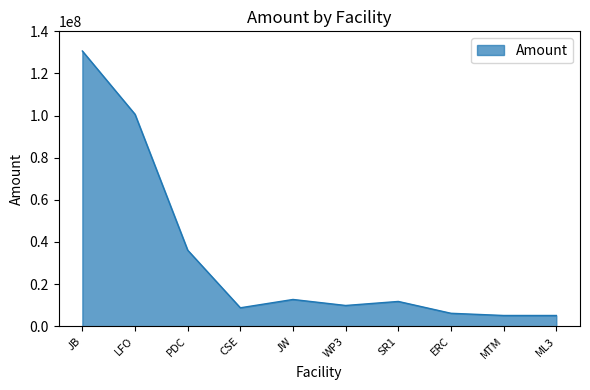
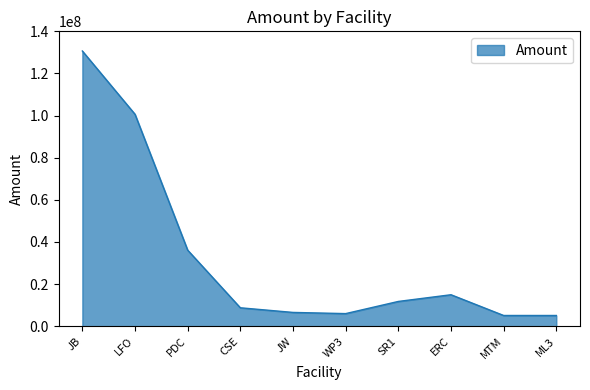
JW: 13000000 -> 7000000
WP3: 10000000 -> 6000000
ERC: 6000000 -> 15000000
